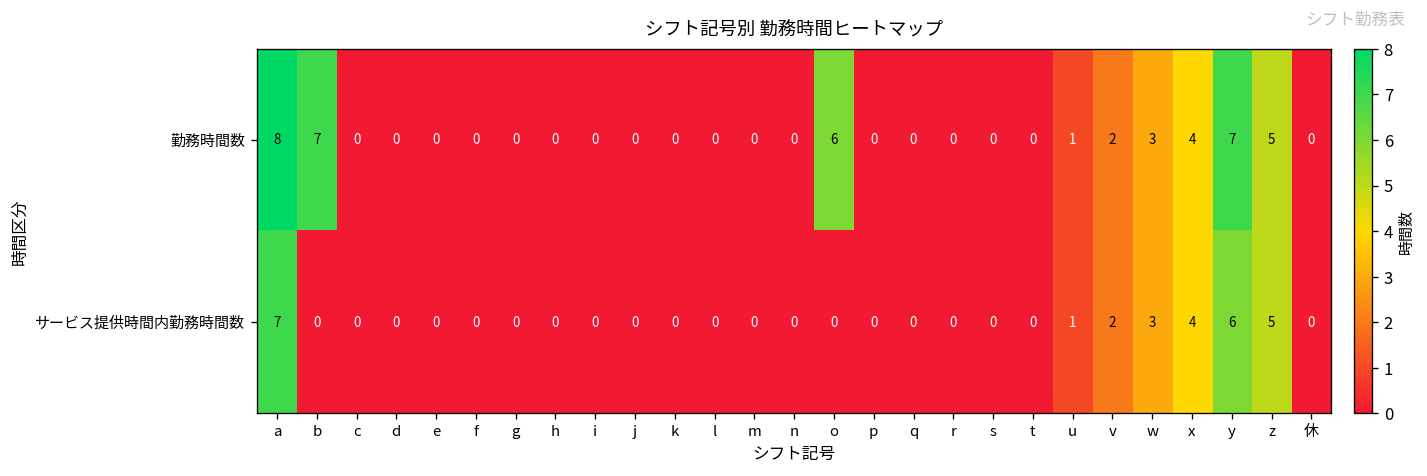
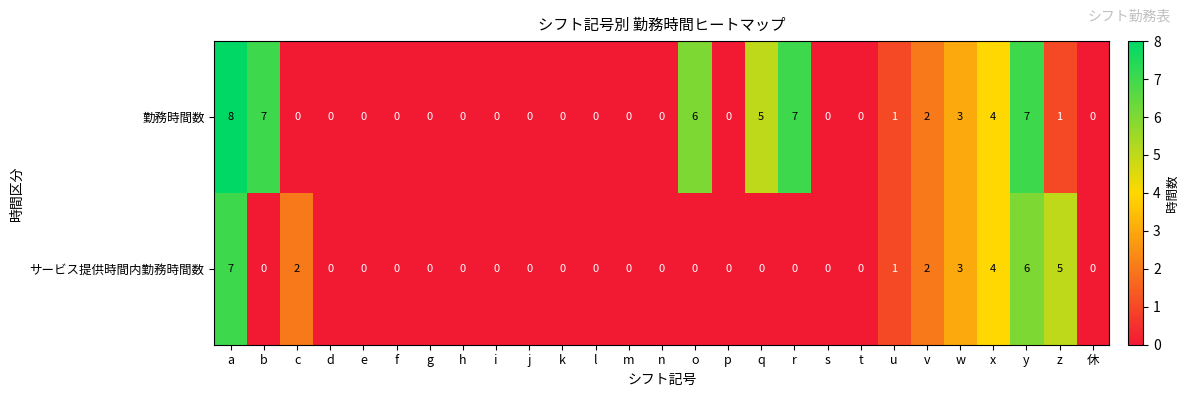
勤務時間数, q: 0 -> 5
勤務時間数, r: 0 -> 7
勤務時間数, z: 5 -> 1
サービス提供時間内勤務時間数, c: 0 -> 2
